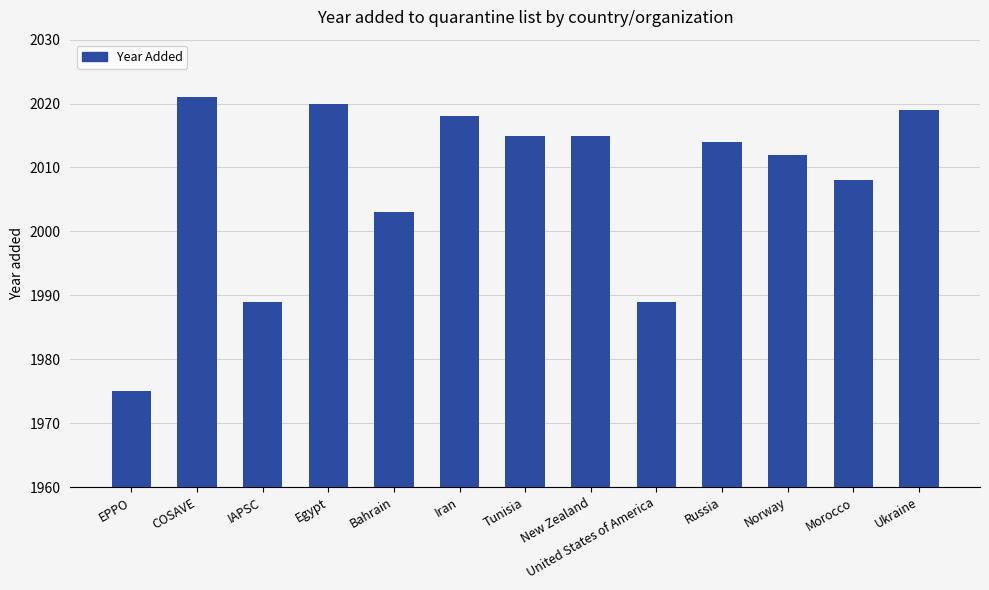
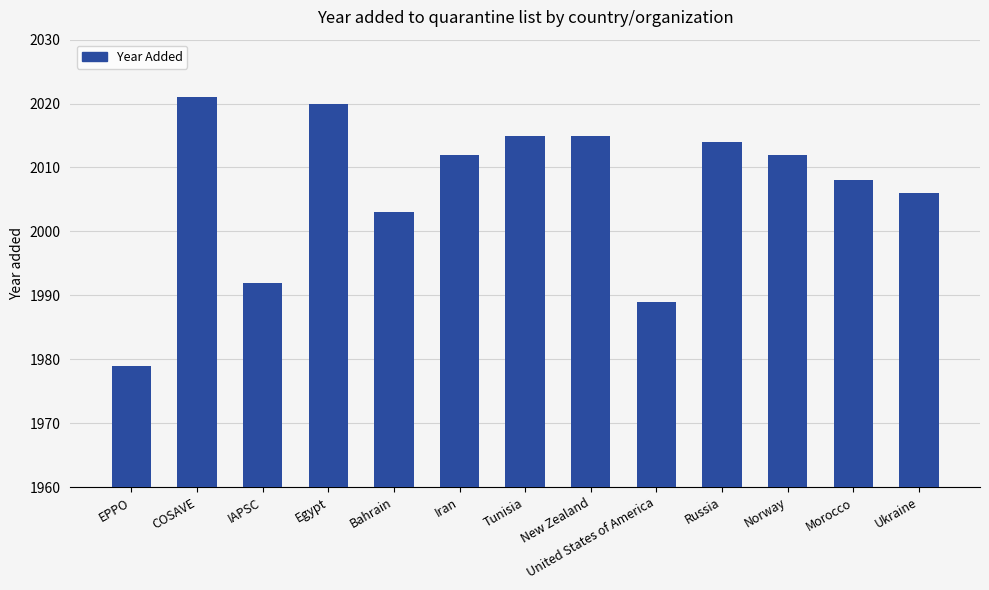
EPPO: 1975 -> 1979
IAPSC: 1989 -> 1992
Iran: 2018 -> 2012
Ukraine: 2019 -> 2006
